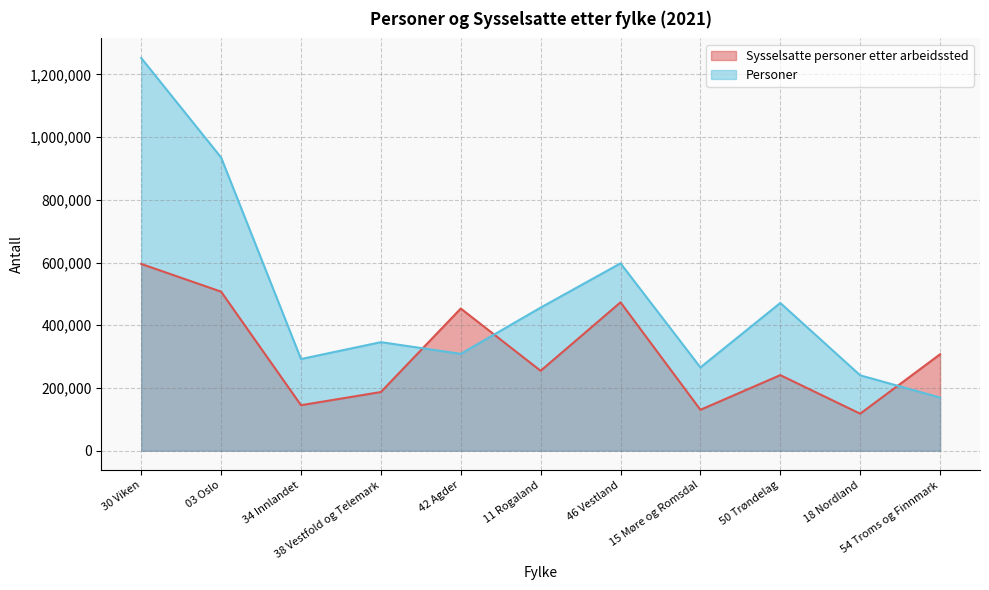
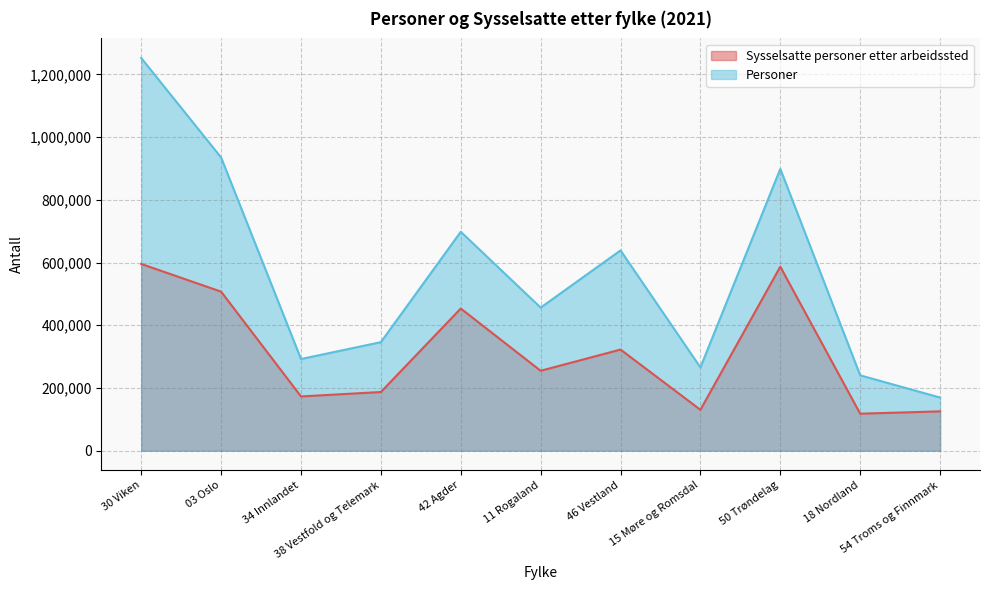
Sysselsatte personer etter arbeidssted, 34 Innlandet: 150,000 -> 170,000
Personer, 42 Agder: 310,000 -> 700,000
Sysselsatte personer etter arbeidssted, 46 Vestland: 470,000 -> 320,000
Personer, 46 Vestland: 600,000 -> 640,000
Sysselsatte personer etter arbeidssted, 50 Trøndelag: 240,000 -> 590,000
Personer, 50 Trøndelag: 470,000 -> 900,000
Sysselsatte personer etter arbeidssted, 54 Troms og Finnmark: 310,000 -> 130,000
